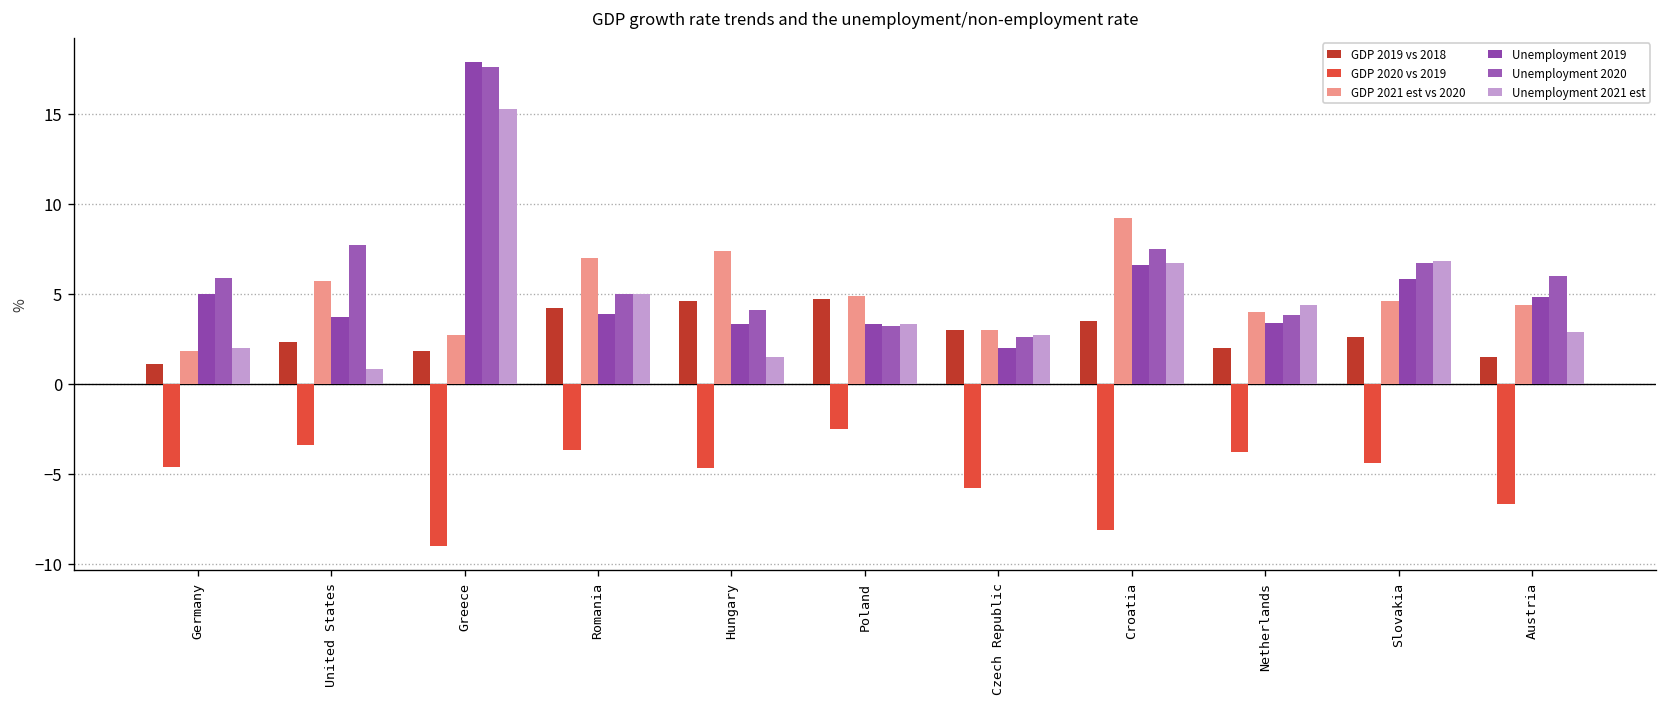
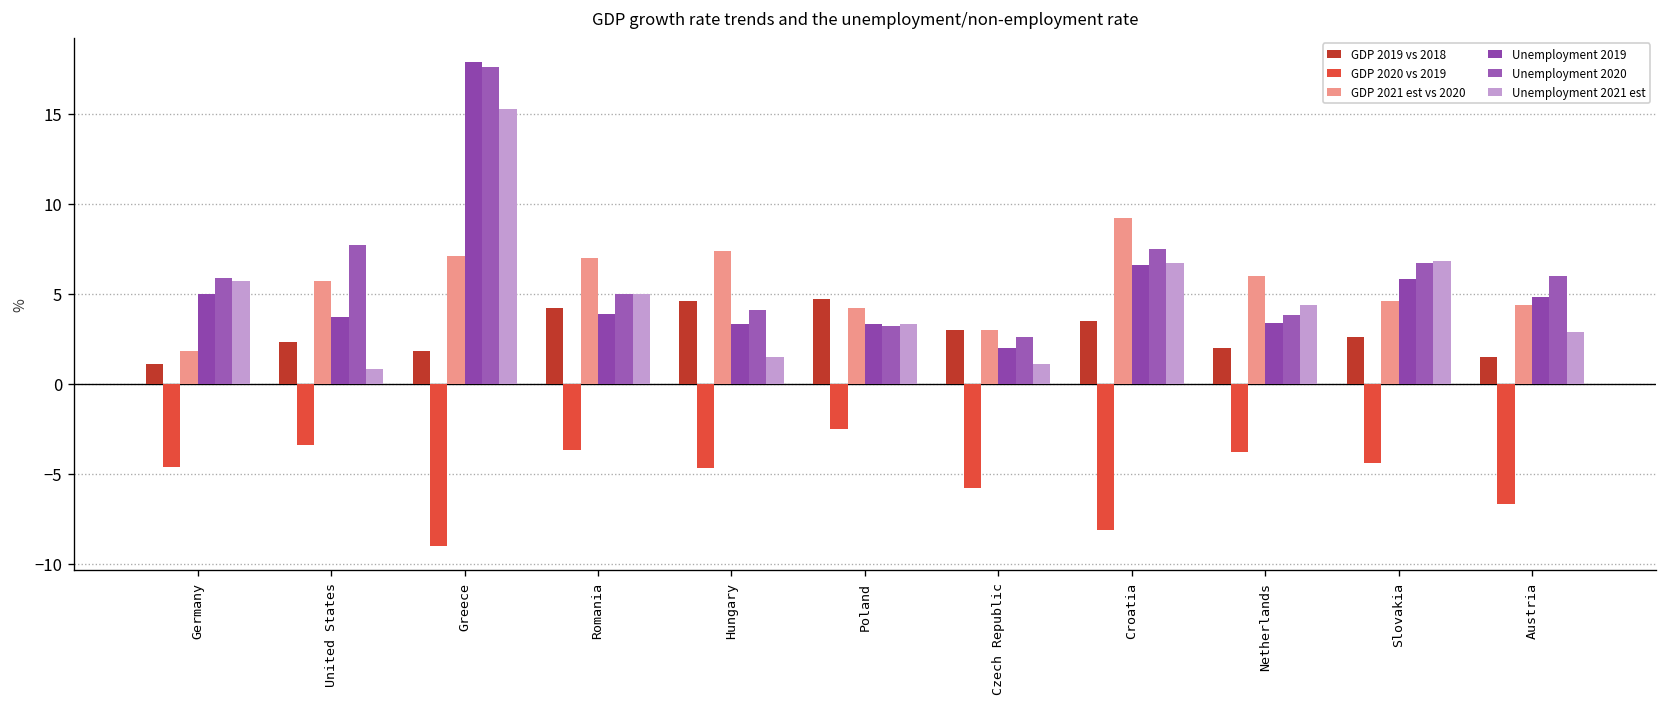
Unemployment 2021 est, Germany: 2.0 -> 5.7
GDP 2021 est vs 2020, Greece: 2.7 -> 7.1
GDP 2021 est vs 2020, Poland: 4.9 -> 4.2
Unemployment 2021 est, Czech Republic: 2.7 -> 1.1
GDP 2021 est vs 2020, Netherlands: 4 -> 6
